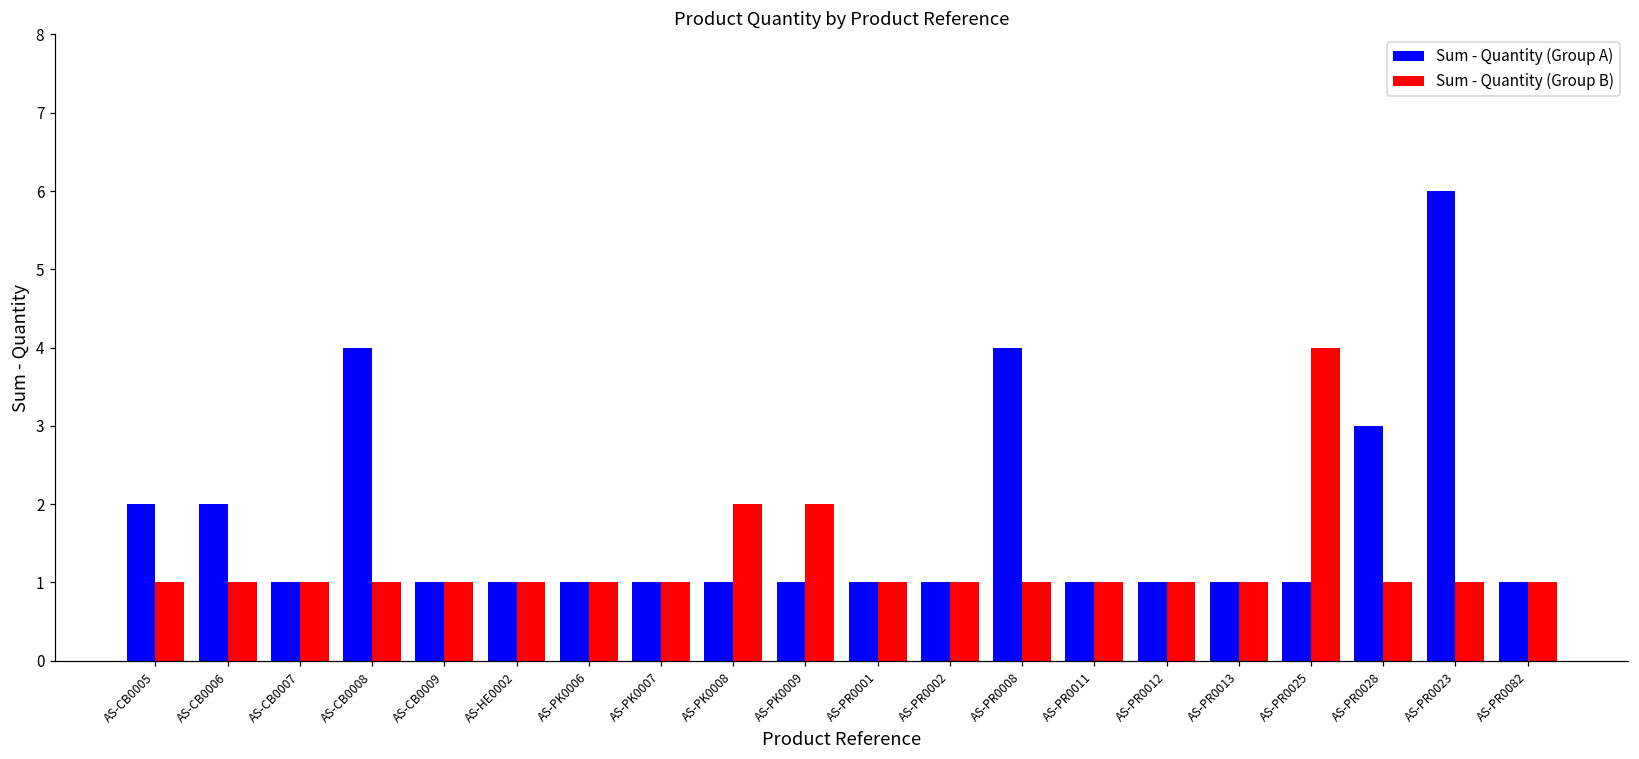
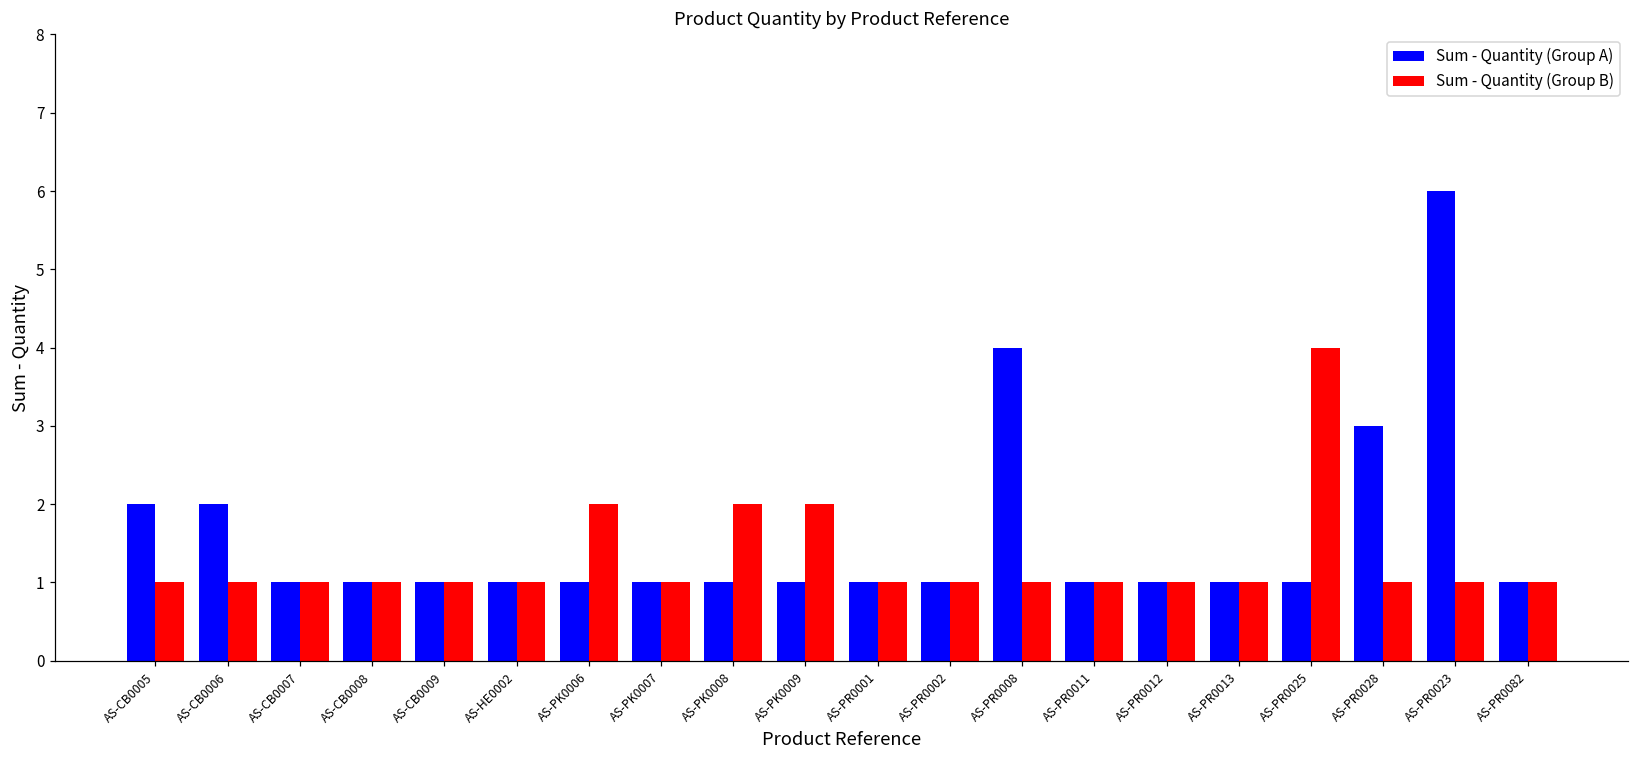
Sum - Quantity (Group A), AS-CB0008: 4 -> 1
Sum - Quantity (Group B), AS-PK0006: 1 -> 2
